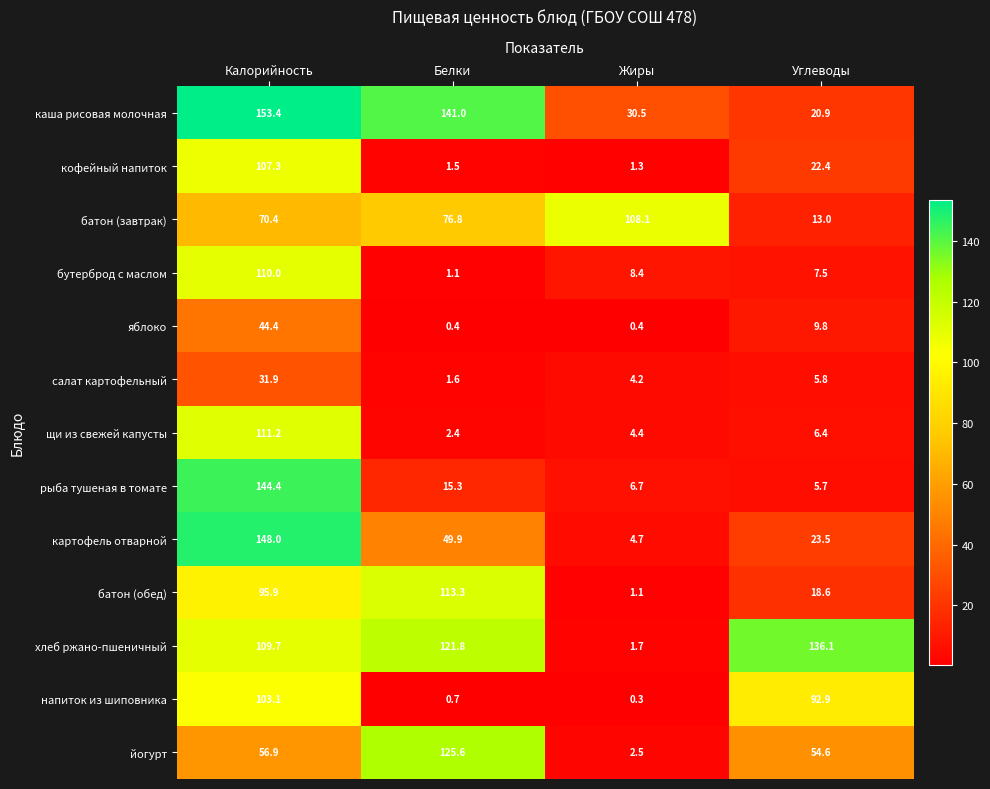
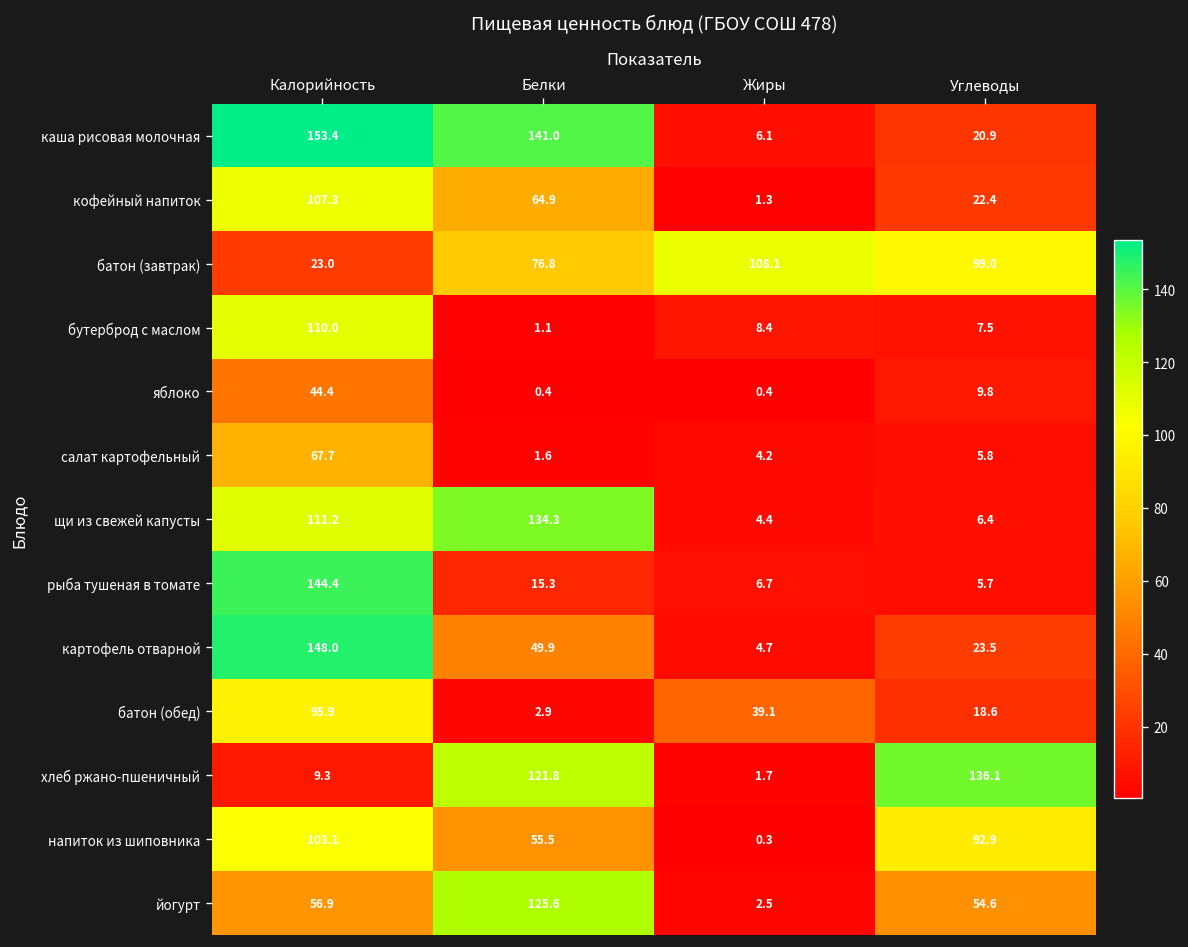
каша рисовая молочная, Жиры: 30.5 -> 6.1
кофейный напиток, Белки: 1.5 -> 64.9
батон (завтрак), Калорийность: 70.4 -> 23.0
батон (завтрак), Углеводы: 13.0 -> 99.0
салат картофельный, Калорийность: 31.9 -> 67.7
щи из свежей капусты, Белки: 2.4 -> 134.3
батон (обед), Белки: 113.3 -> 2.9
батон (обед), Жиры: 1.1 -> 39.1
хлеб ржано-пшеничный, Калорийность: 109.7 -> 9.3
напиток из шиповника, Белки: 0.7 -> 55.5
